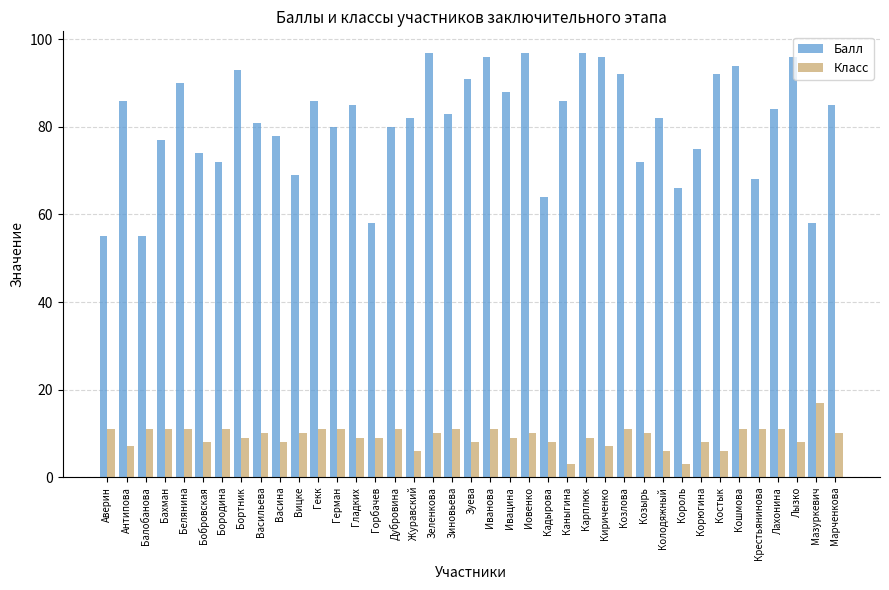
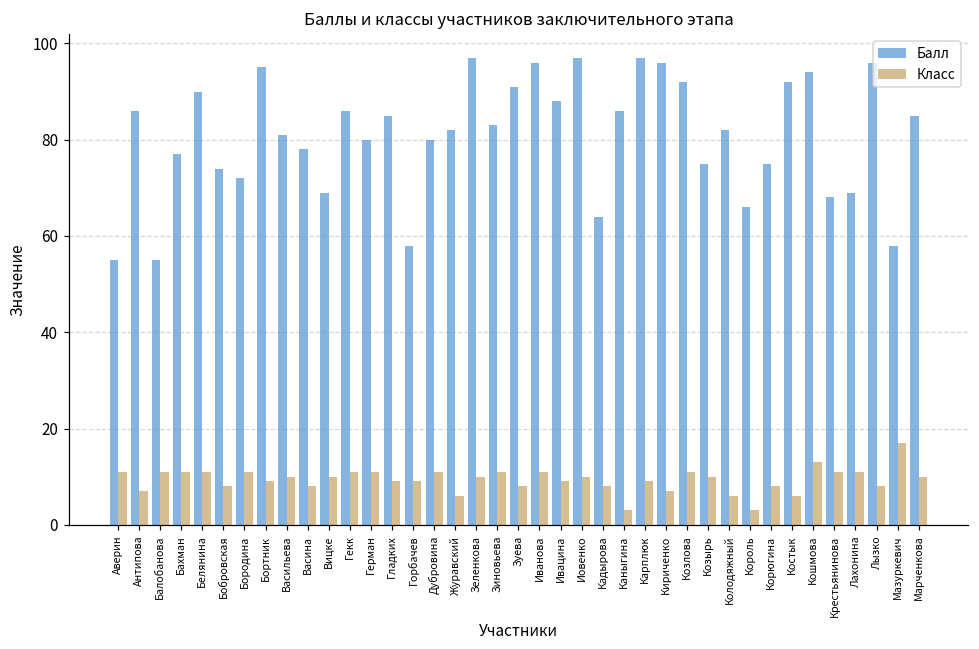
Балл, Бортник: 93 -> 95
Балл, Козырь: 72 -> 75
Класс, Кошмова: 11 -> 13
Балл, Лахонина: 84 -> 69
